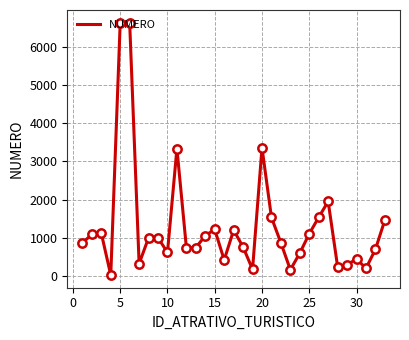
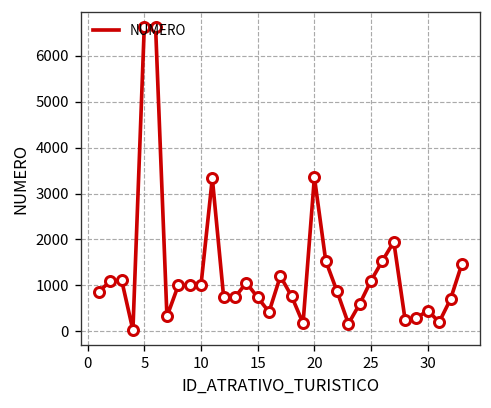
10: 600 -> 1000
15: 1200 -> 700
